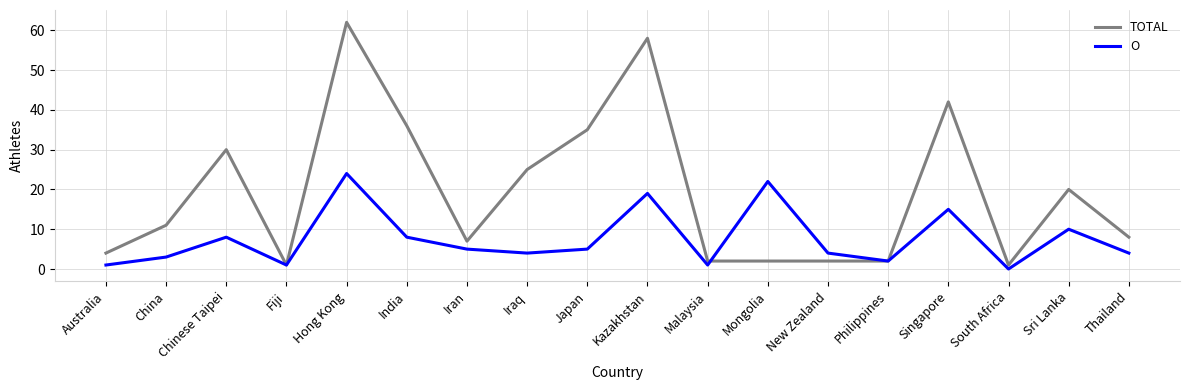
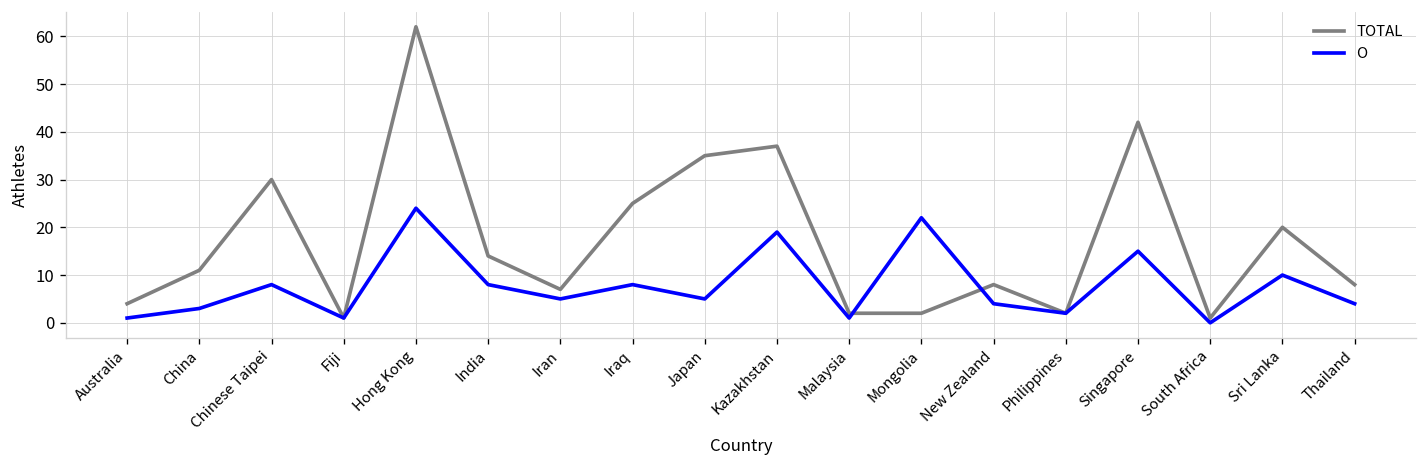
TOTAL, India: 36 -> 14
O, Iraq: 4 -> 8
TOTAL, Kazakhstan: 58 -> 37
TOTAL, New Zealand: 2 -> 8
